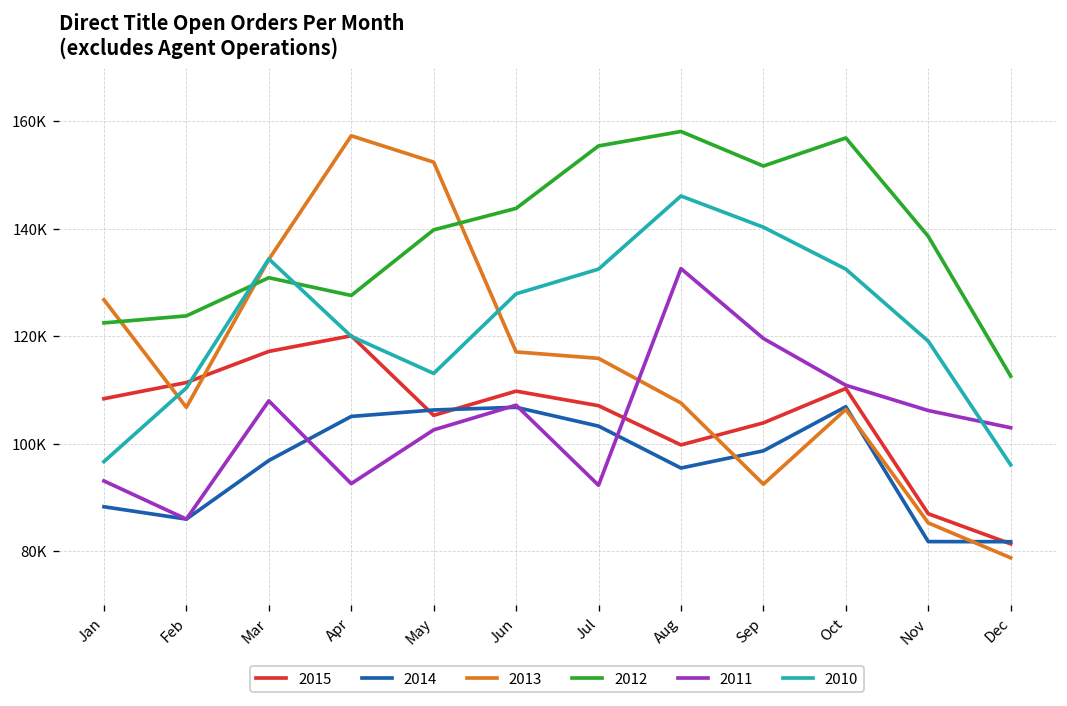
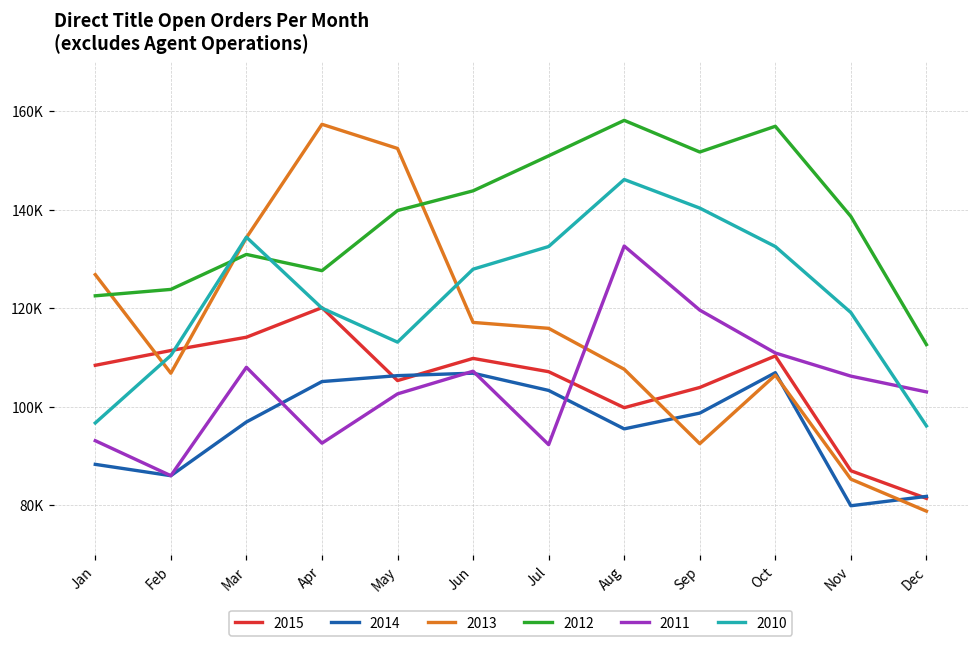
2015, Mar: 117000 -> 114000
2012, Jul: 155000 -> 151000
2014, Nov: 82000 -> 80000
